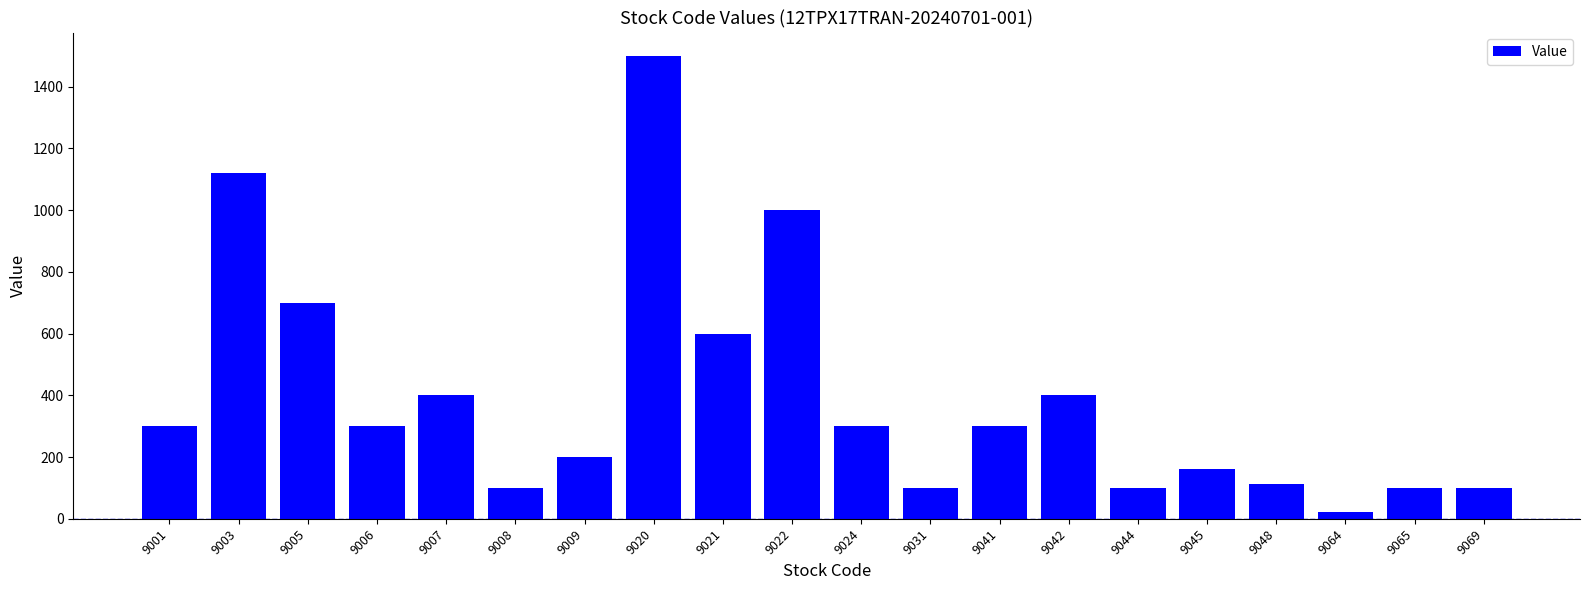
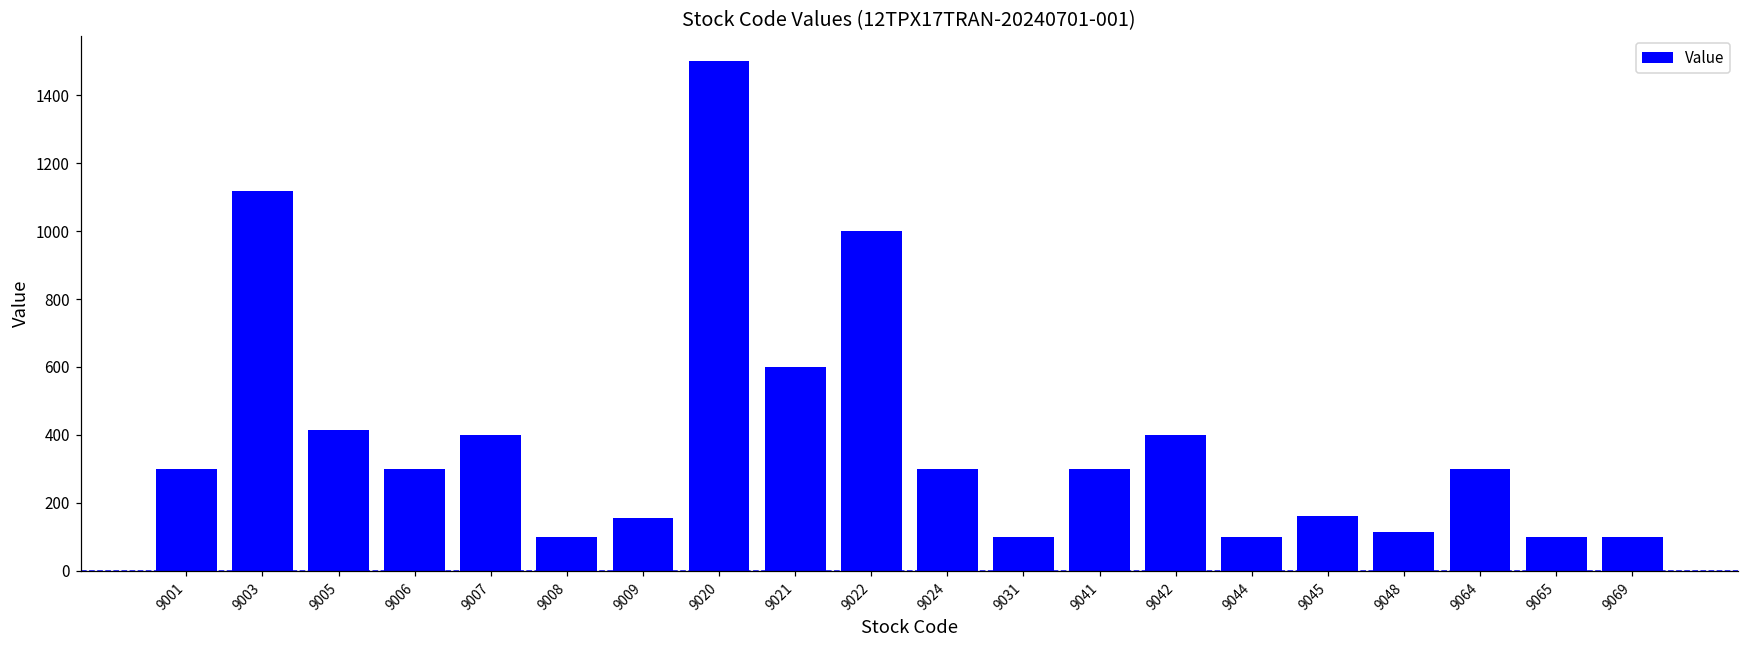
9005: 700 -> 410
9009: 200 -> 150
9064: 20 -> 300
